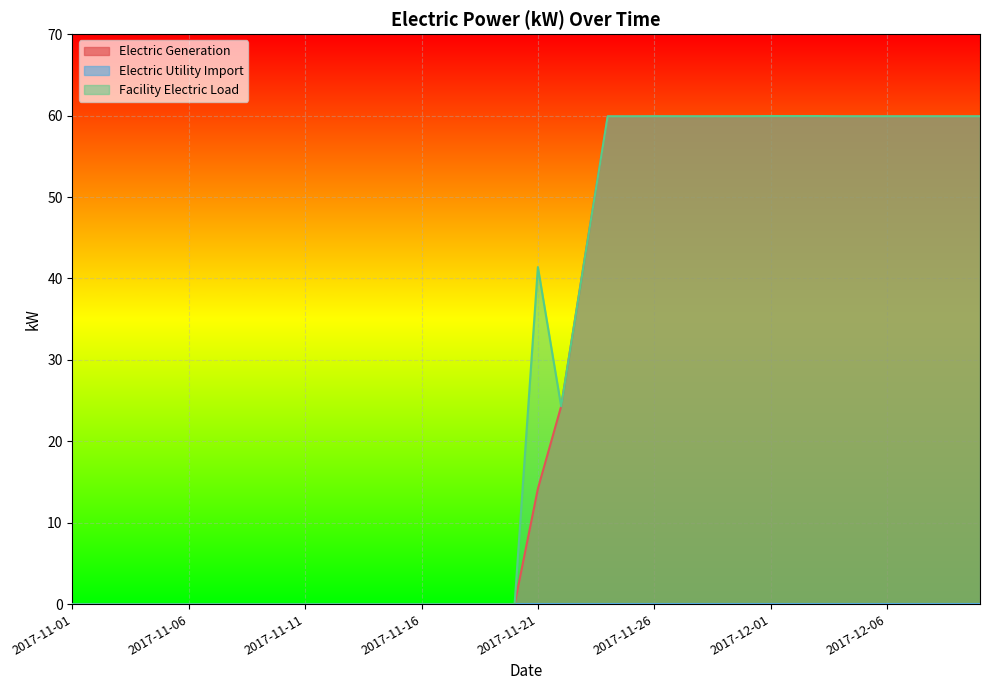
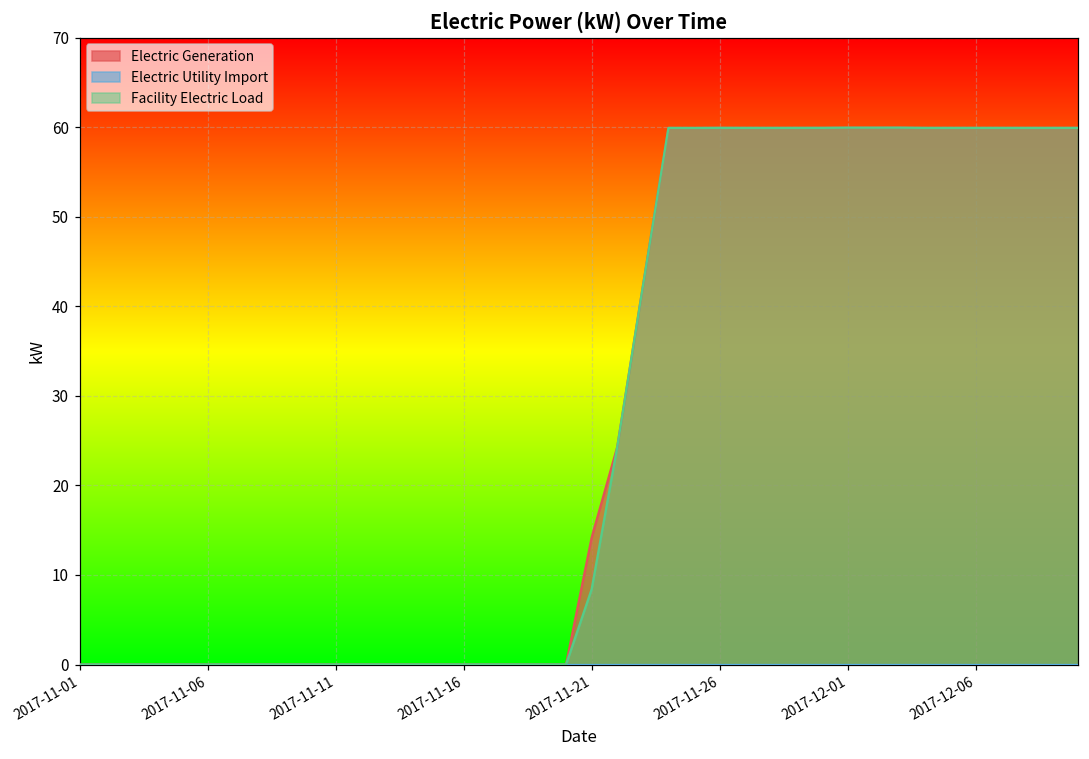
Facility Electric Load, 2017-11-21: 41 -> 8
